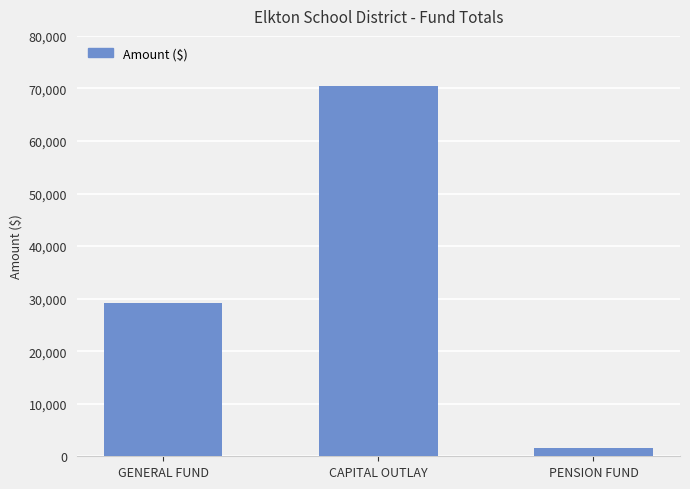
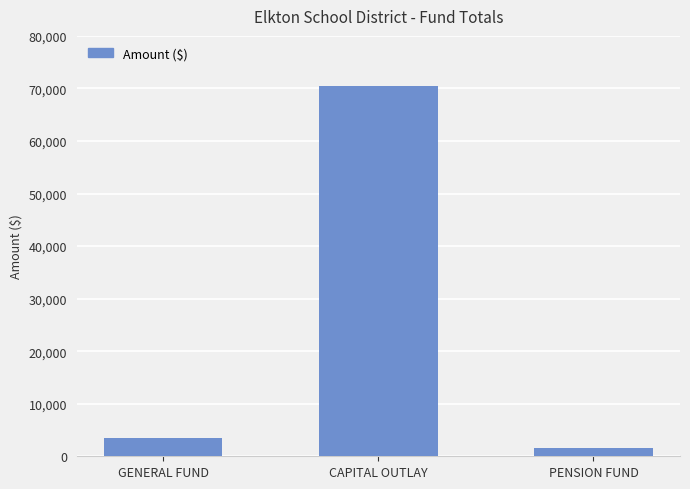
GENERAL FUND: 29,000 -> 3,000
